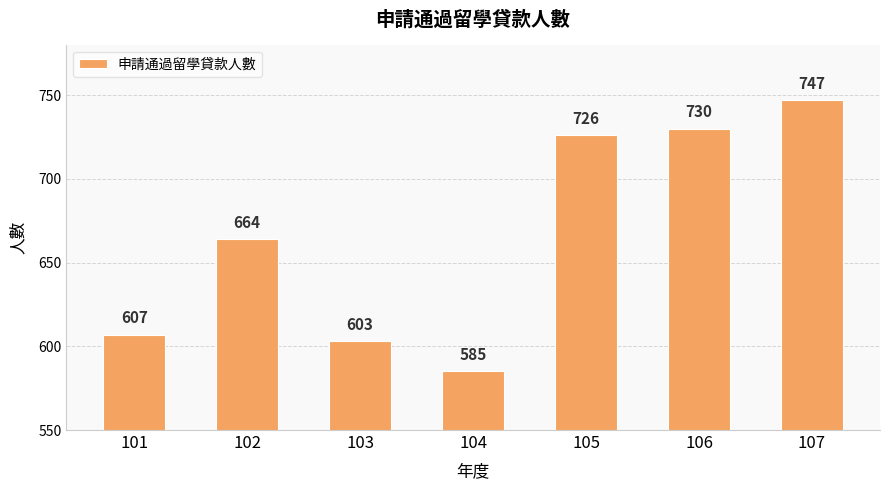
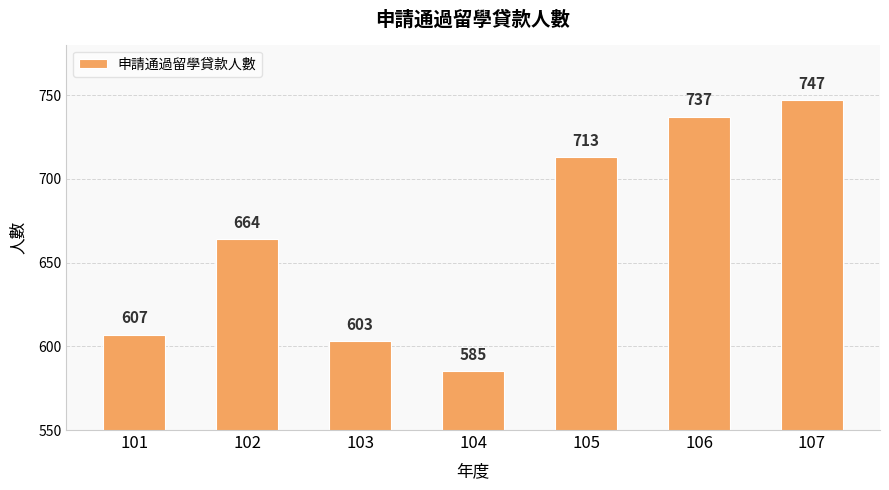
105: 726 -> 713
106: 730 -> 737
